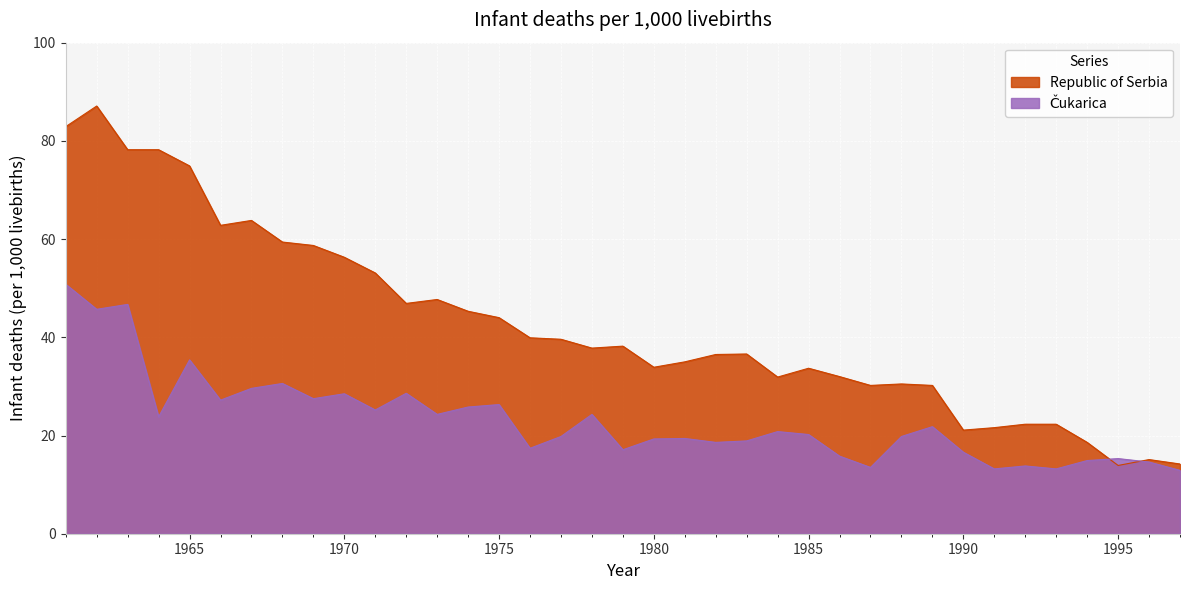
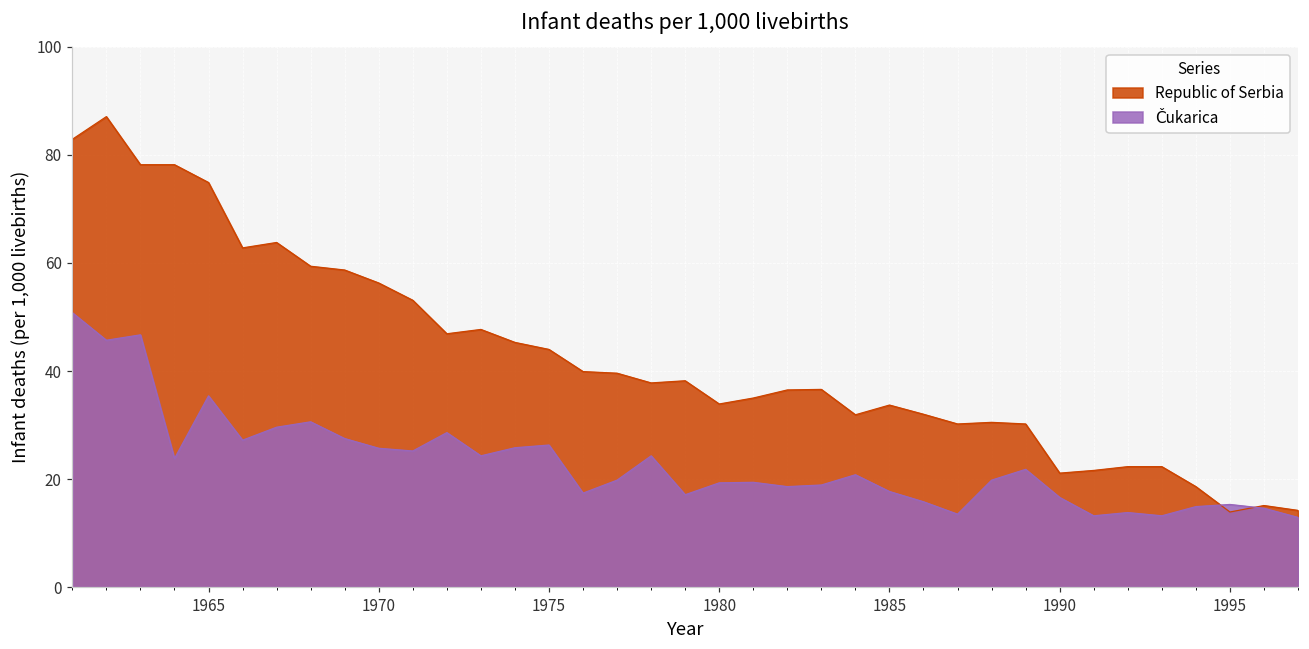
Čukarica, 1970: 29 -> 26
Čukarica, 1985: 20 -> 18
